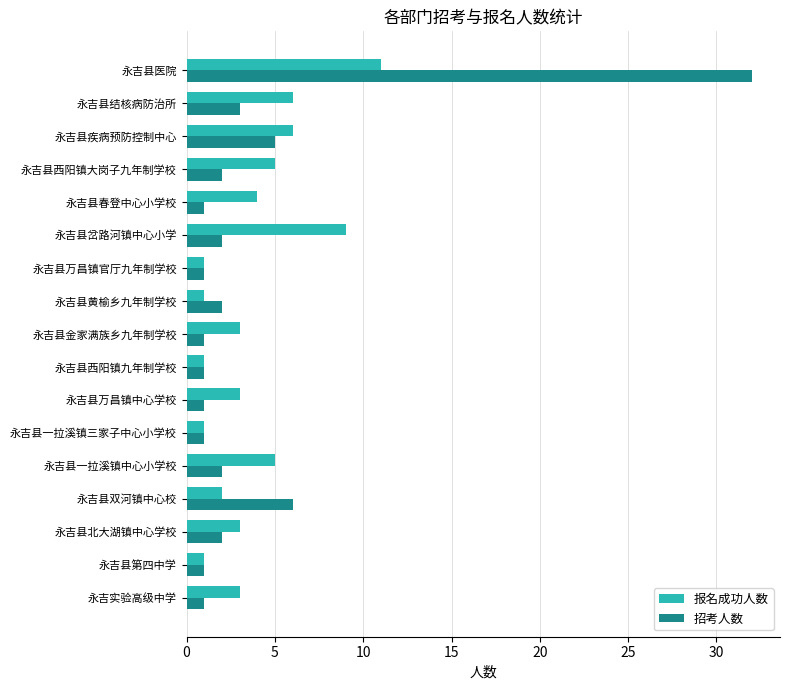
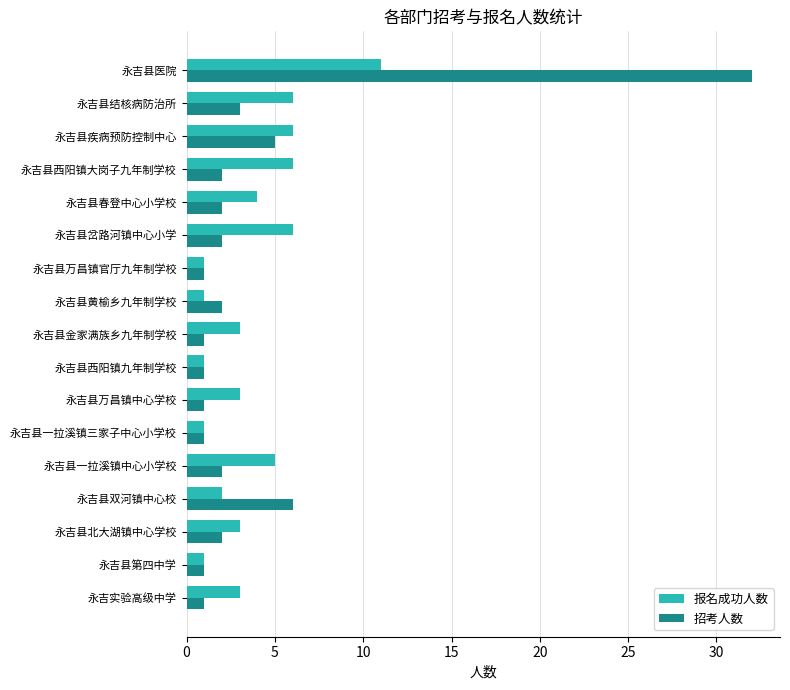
报名成功人数, 永吉县西阳镇大岗子九年制学校: 5 -> 6
招考人数, 永吉县春登中心小学校: 1 -> 2
报名成功人数, 永吉县岔路河镇中心小学: 9 -> 6
